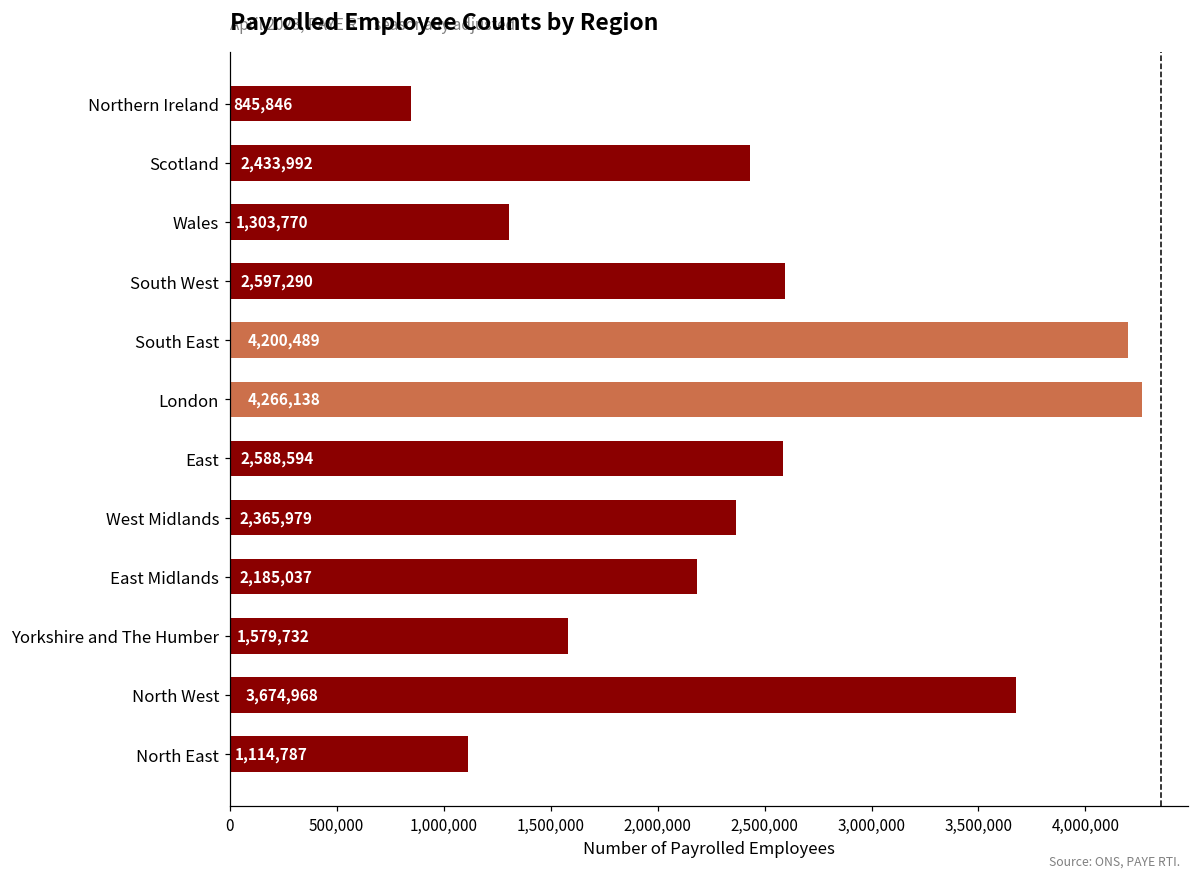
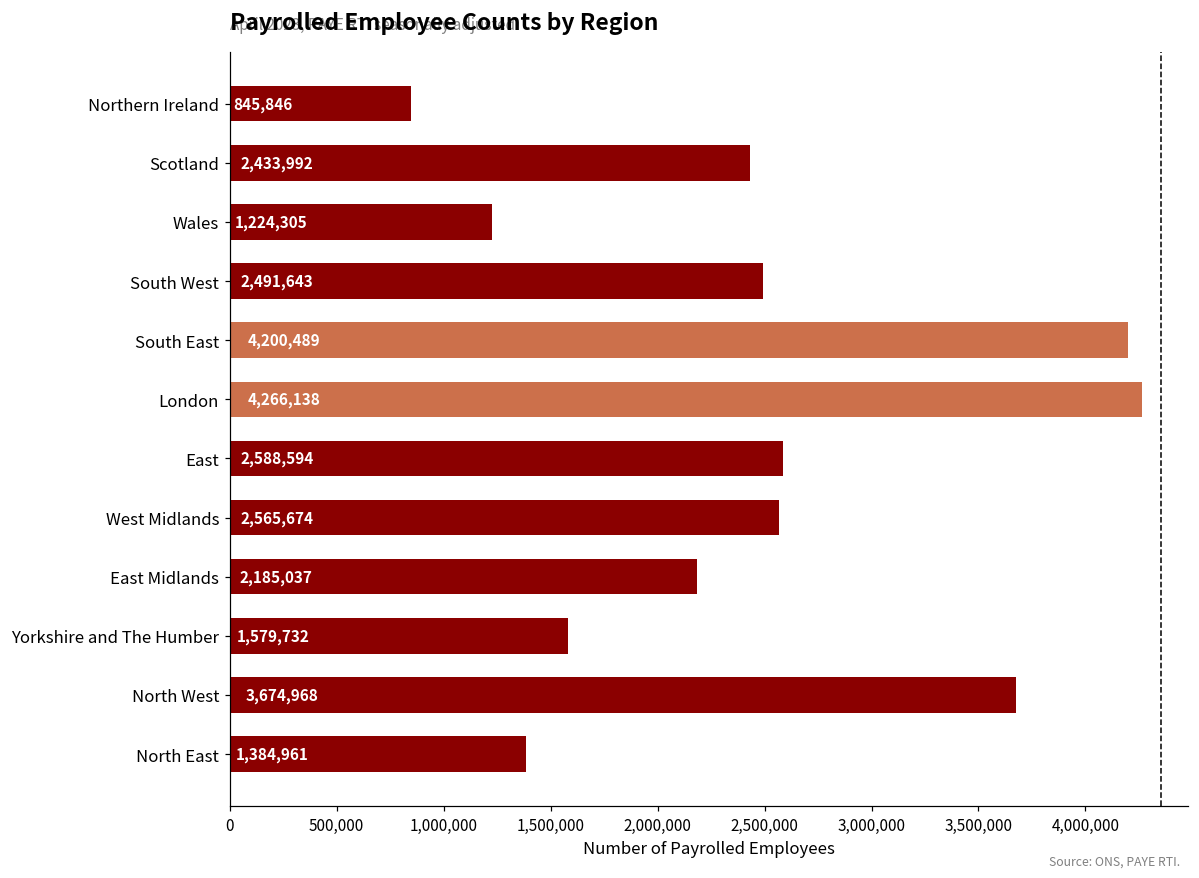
Wales: 1,303,770 -> 1,224,305
South West: 2,597,290 -> 2,491,643
West Midlands: 2,365,979 -> 2,565,674
North East: 1,114,787 -> 1,384,961
